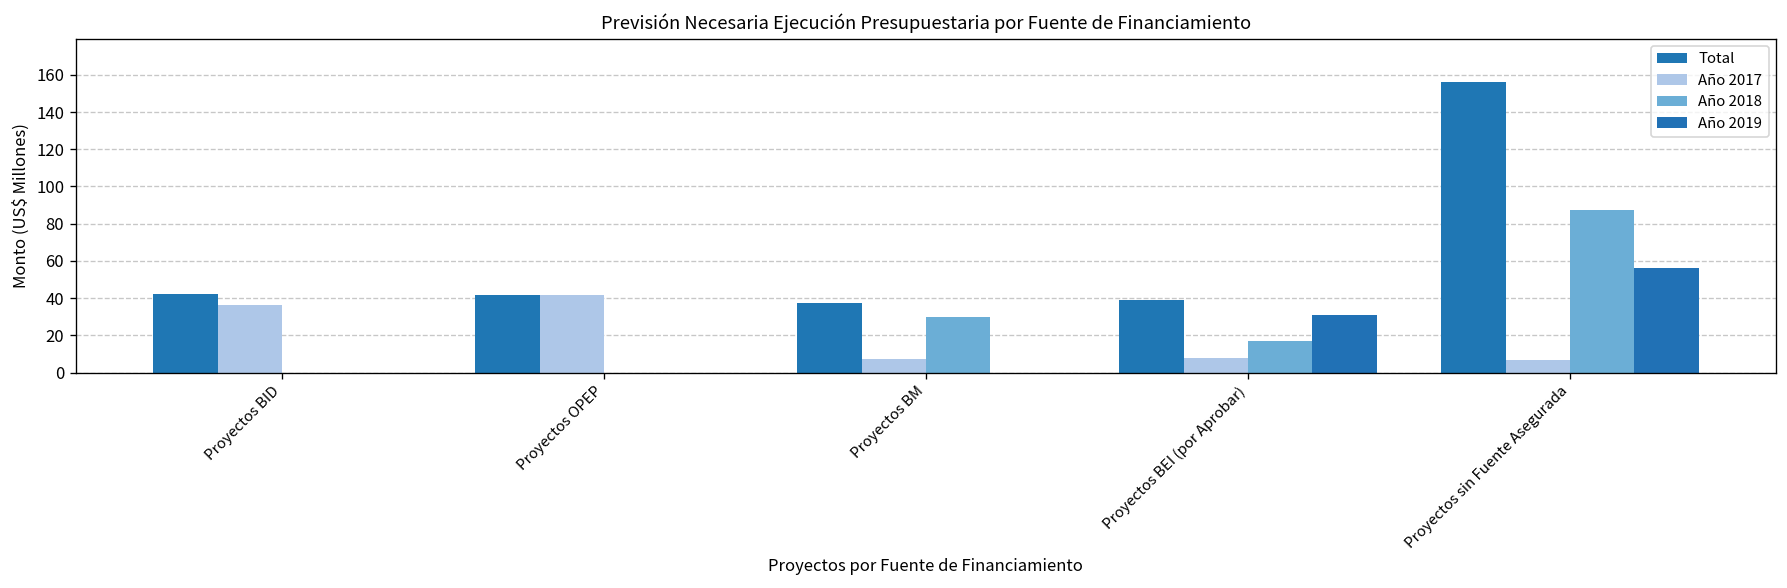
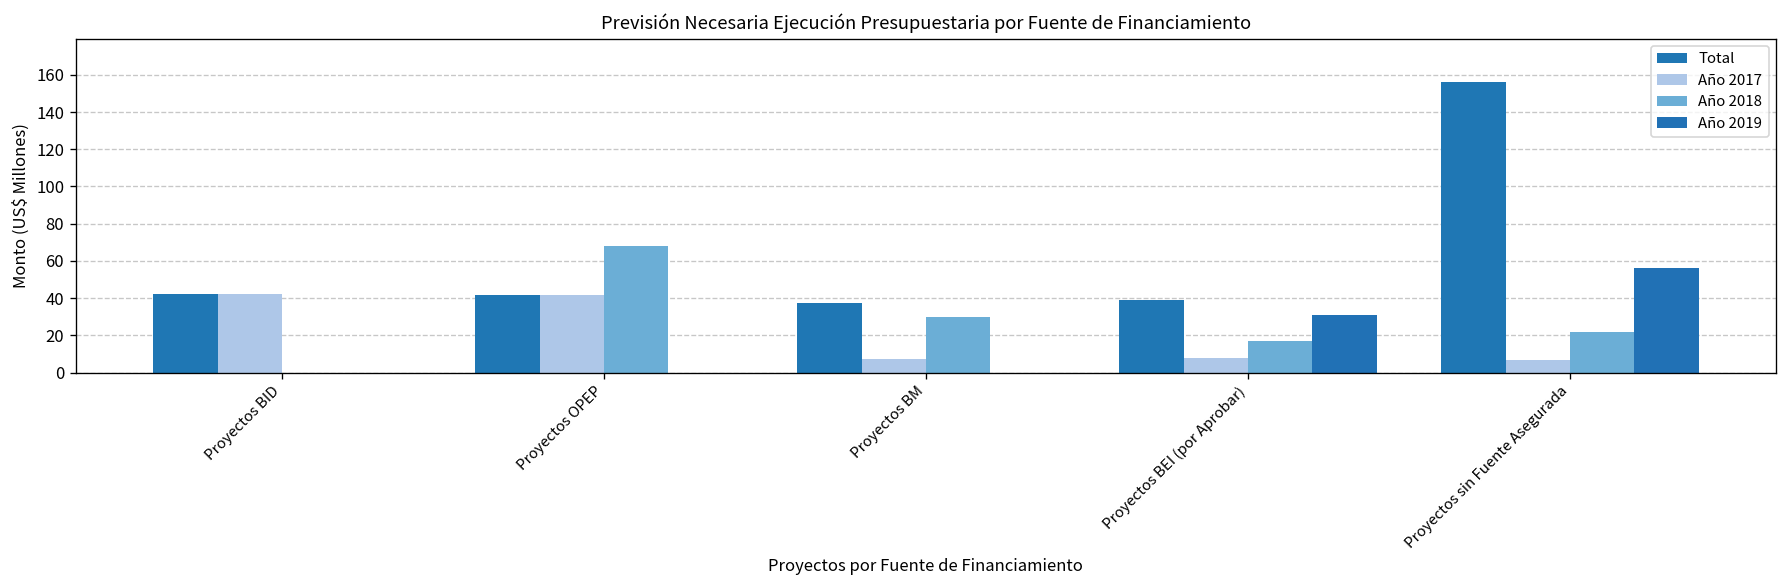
Año 2017, Proyectos BID: 36 -> 42
Año 2018, Proyectos OPEP: 0 -> 68
Año 2018, Proyectos sin Fuente Asegurada: 87 -> 22
